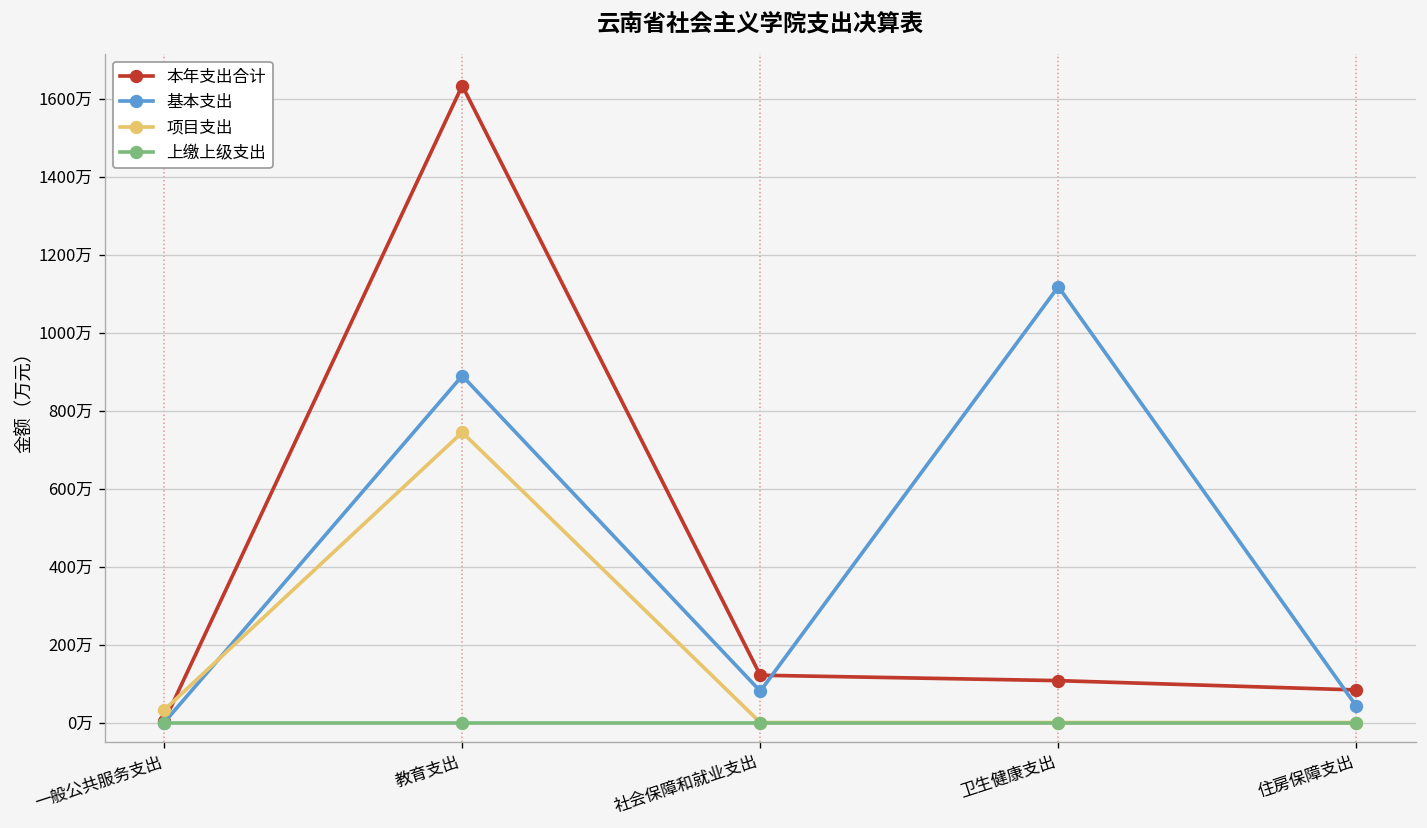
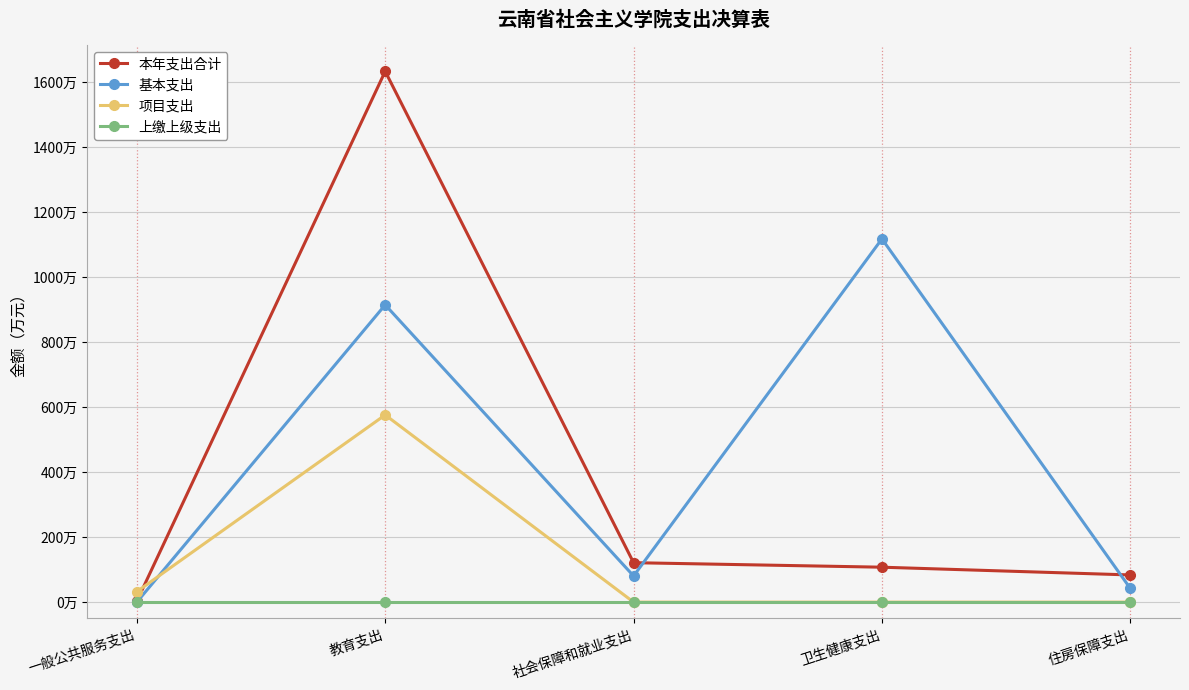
基本支出, 教育支出: 890万 -> 920万
项目支出, 教育支出: 740万 -> 580万
